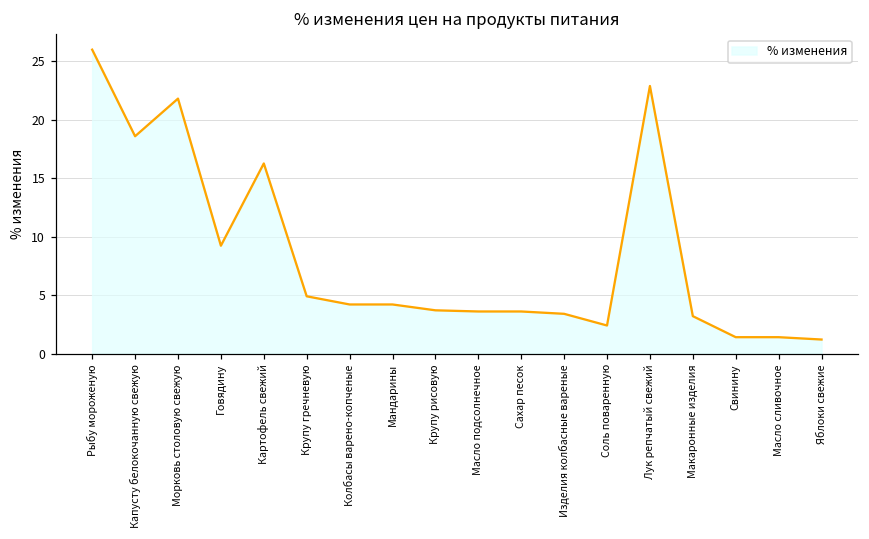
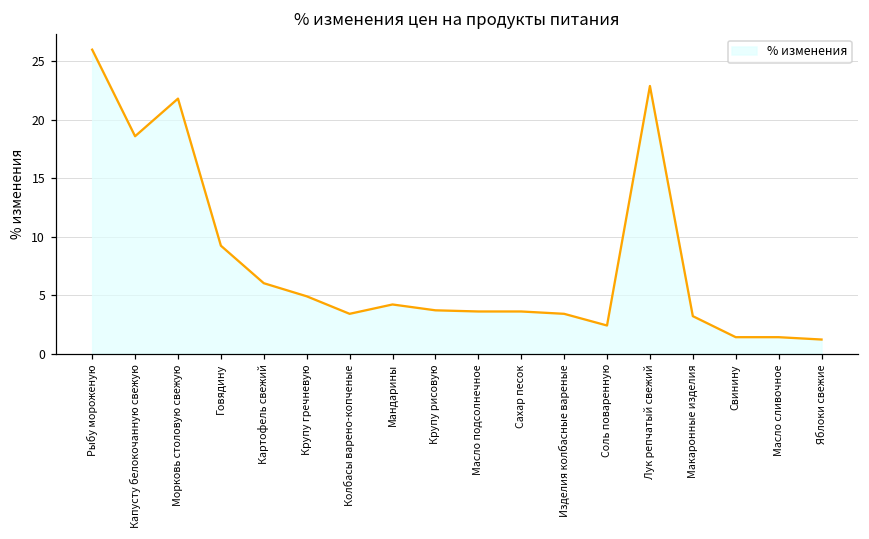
Картофель свежий: 16.3 -> 6.0
Колбасы варено-копченые: 4.2 -> 3.4
